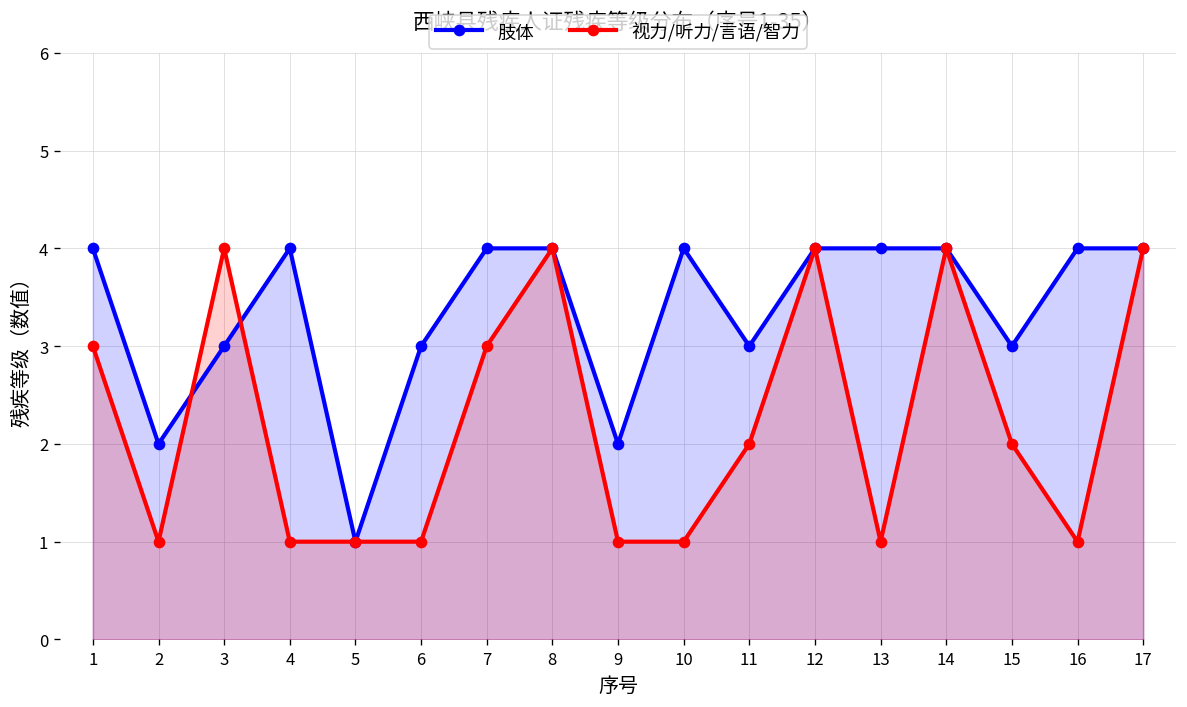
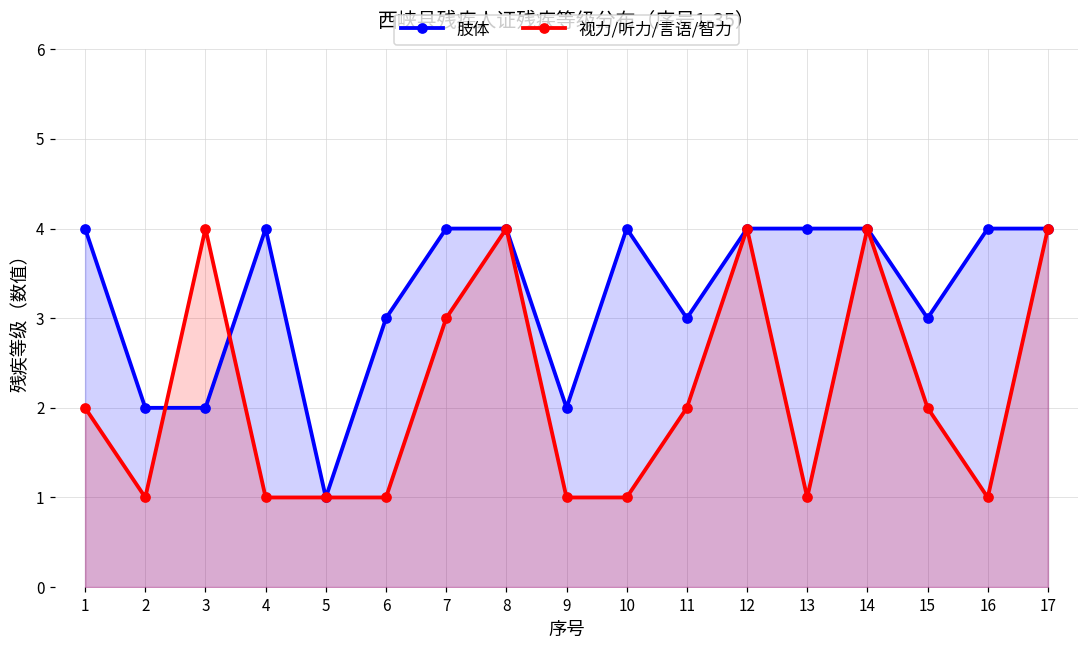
视力/听力/言语/智力, 1: 3 -> 2
肢体, 3: 3 -> 2
